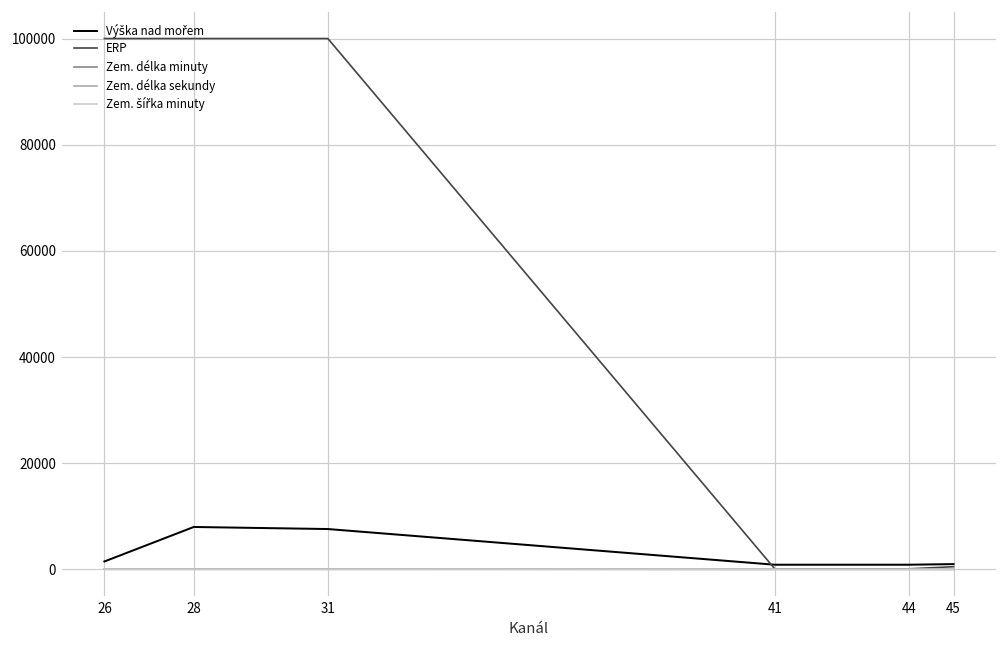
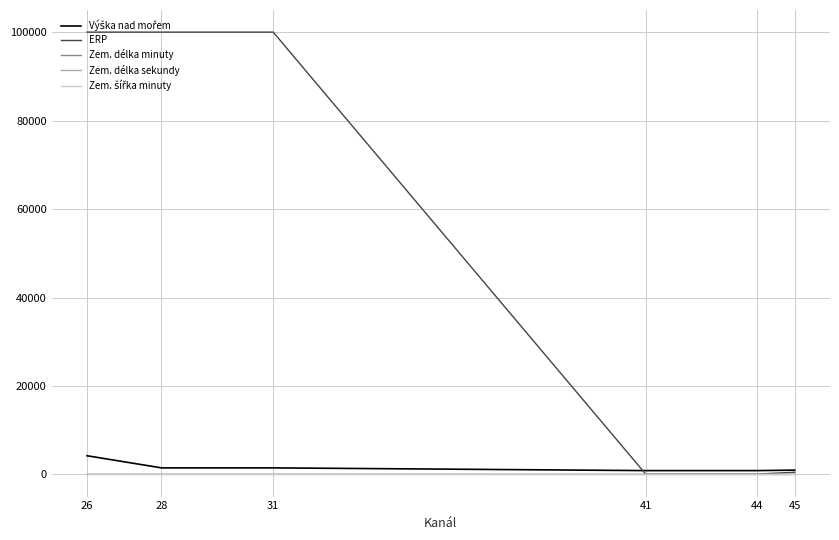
Výška nad mořem, 26: 1000 -> 4000
Výška nad mořem, 28: 8000 -> 1000
Výška nad mořem, 31: 8000 -> 1000
